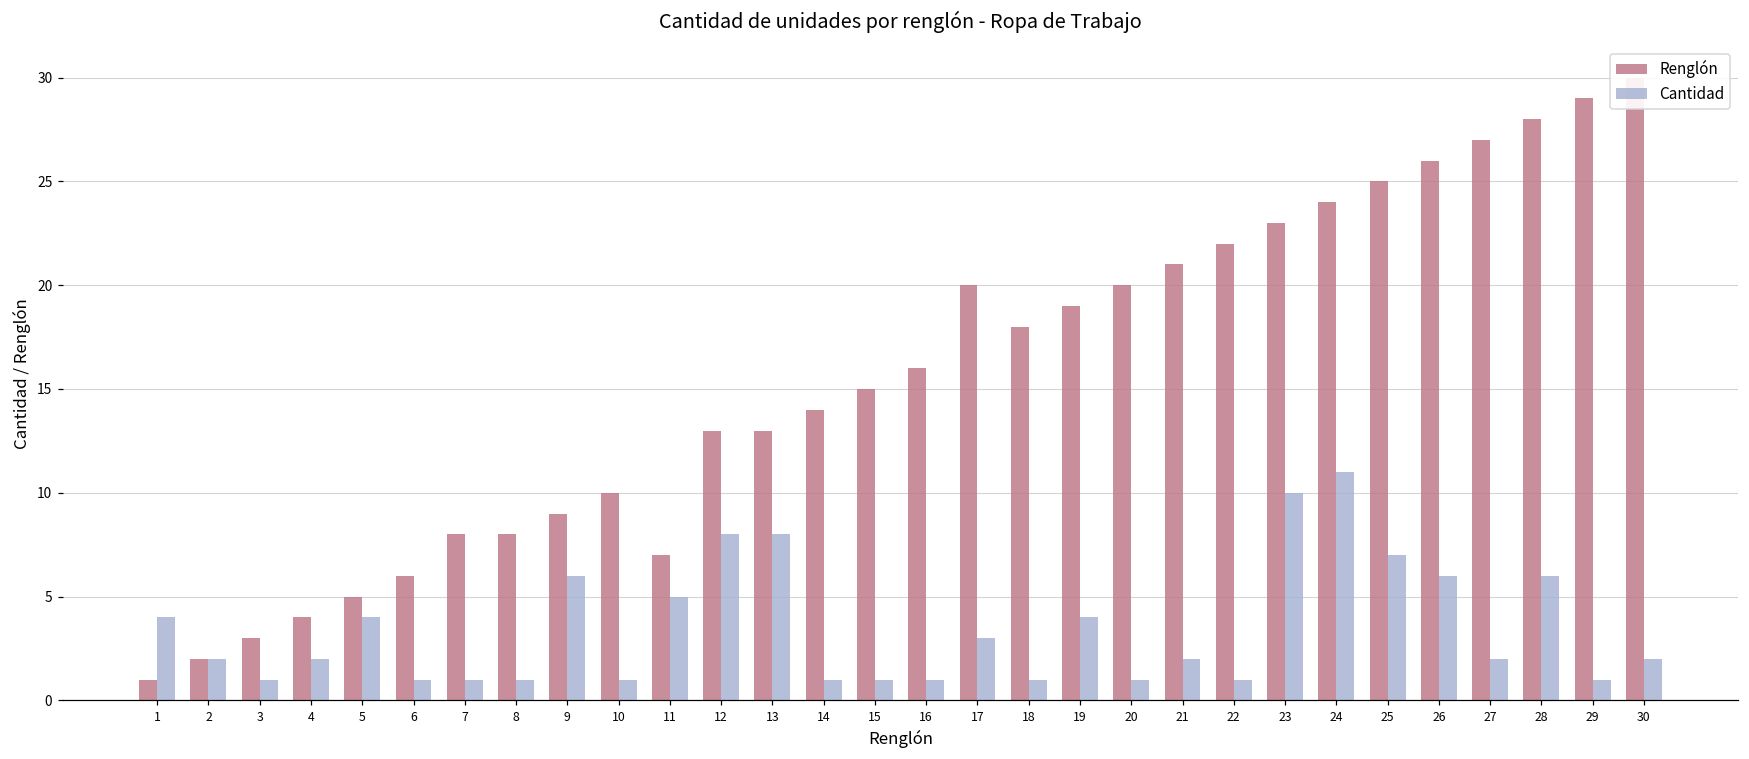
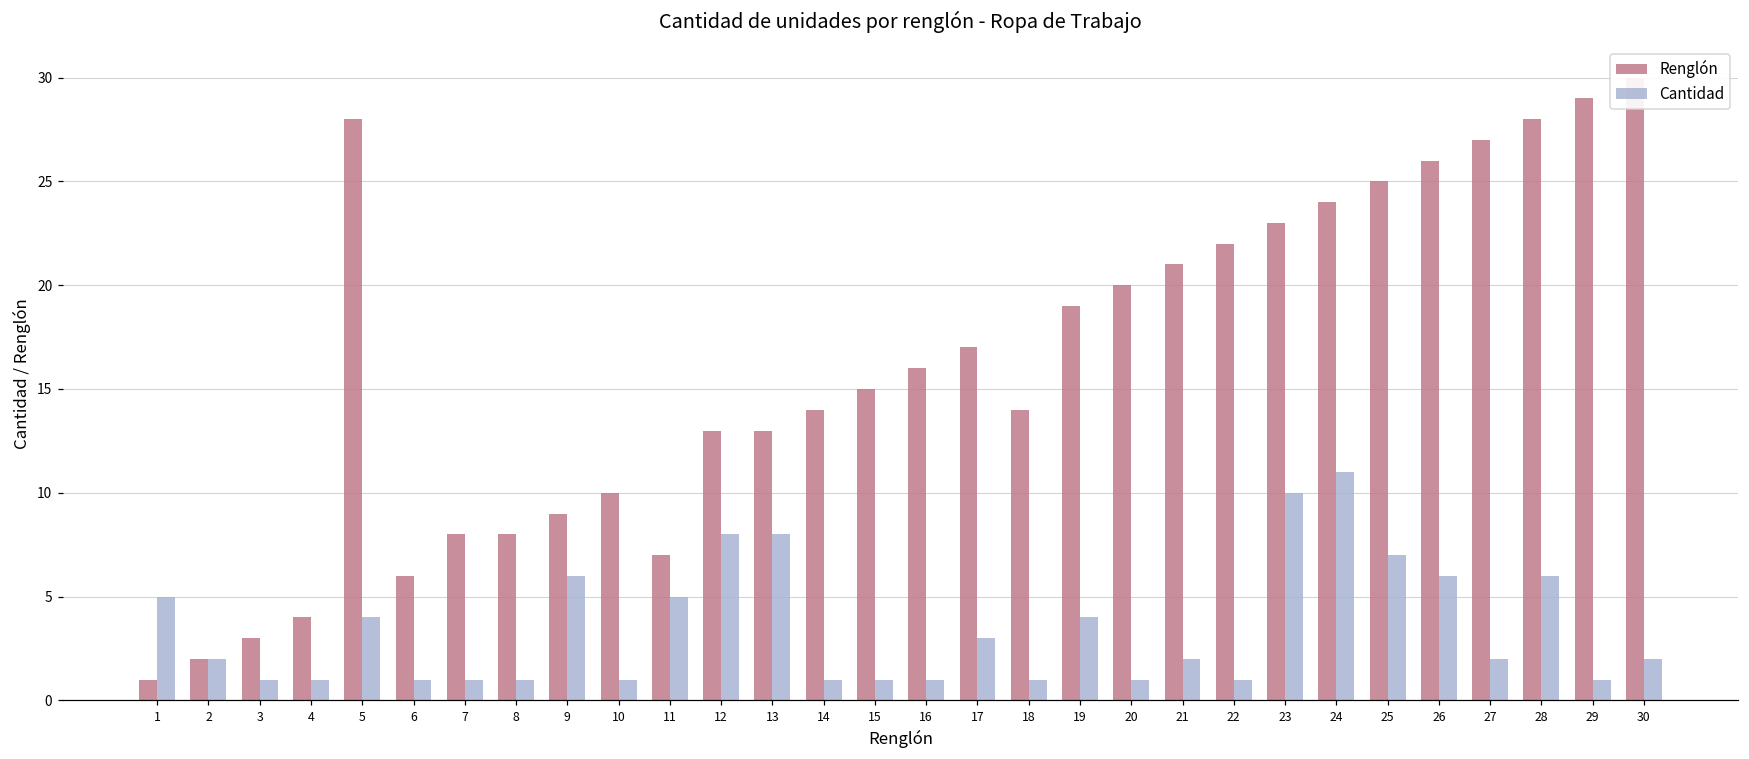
Cantidad, 1: 4 -> 5
Cantidad, 4: 2 -> 1
Renglón, 5: 5 -> 28
Renglón, 17: 20 -> 17
Renglón, 18: 18 -> 14
